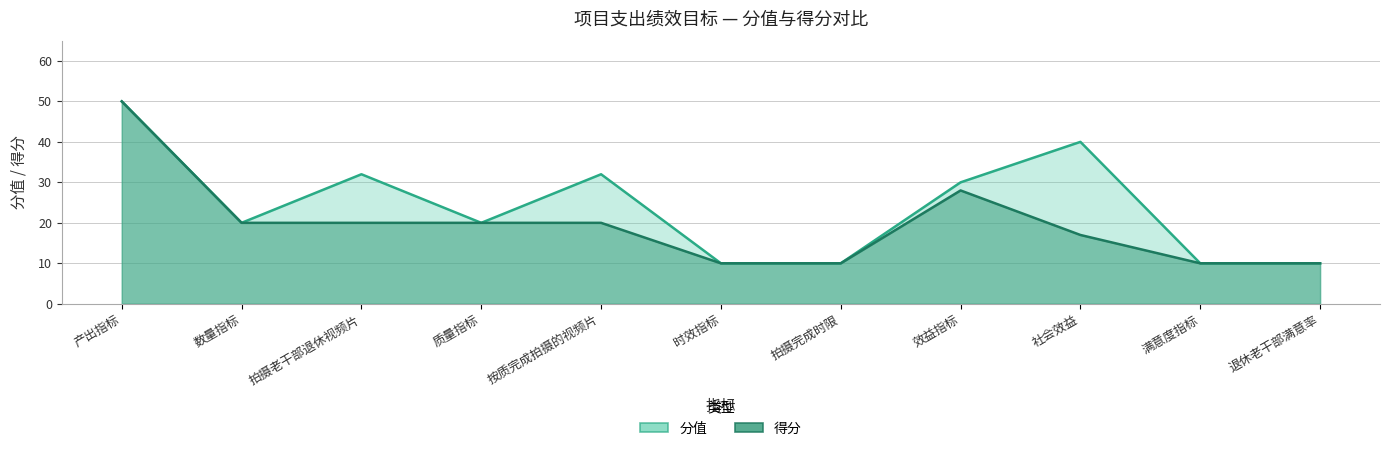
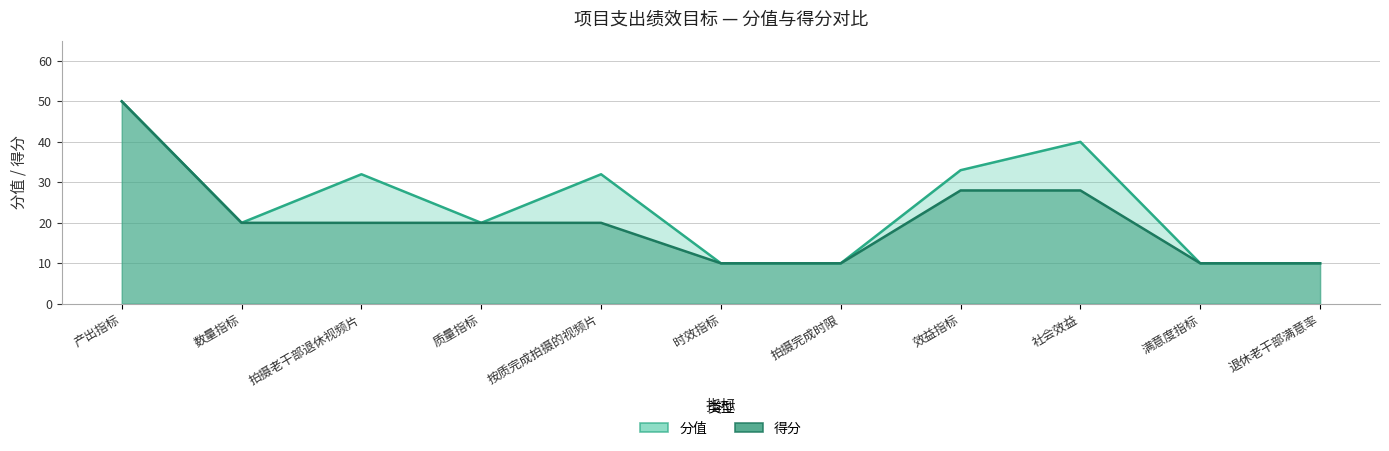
分值, 效益指标: 30 -> 33
得分, 社会效益: 17 -> 28
